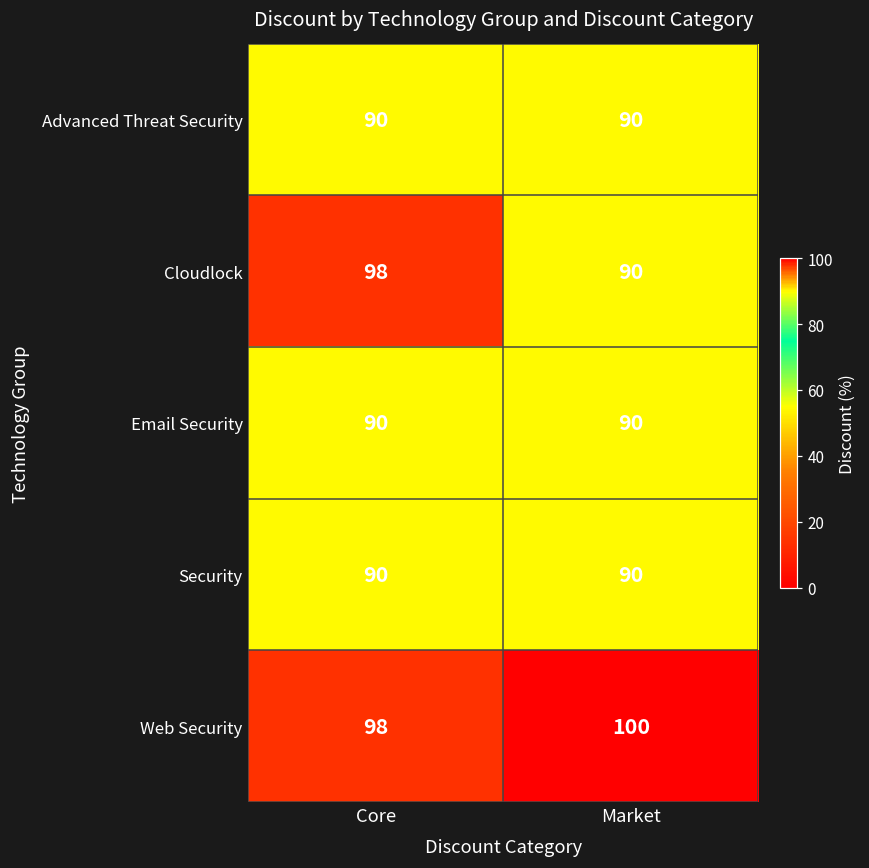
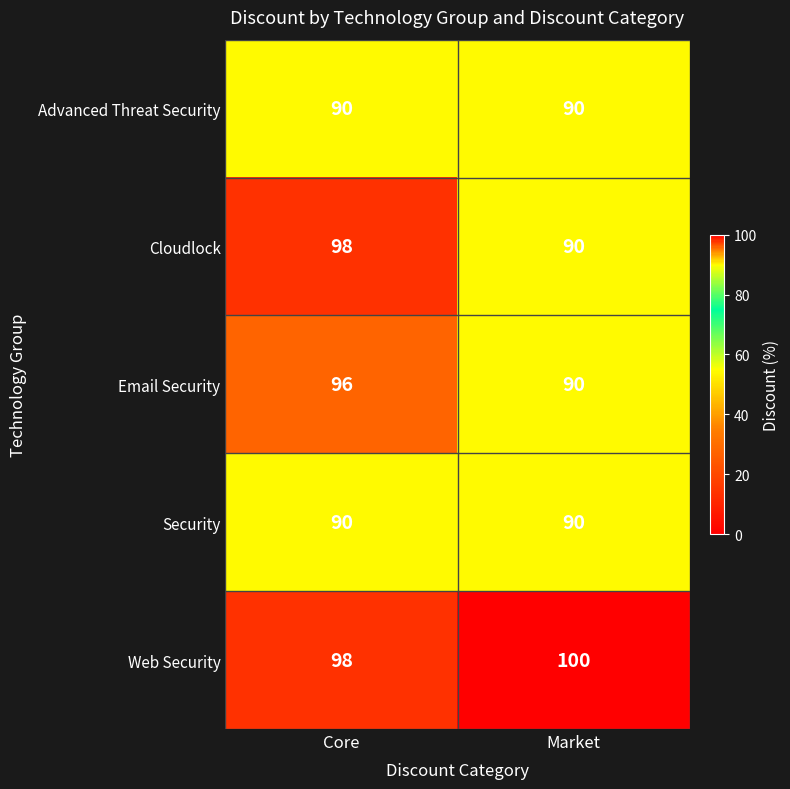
Email Security, Core: 90 -> 96
